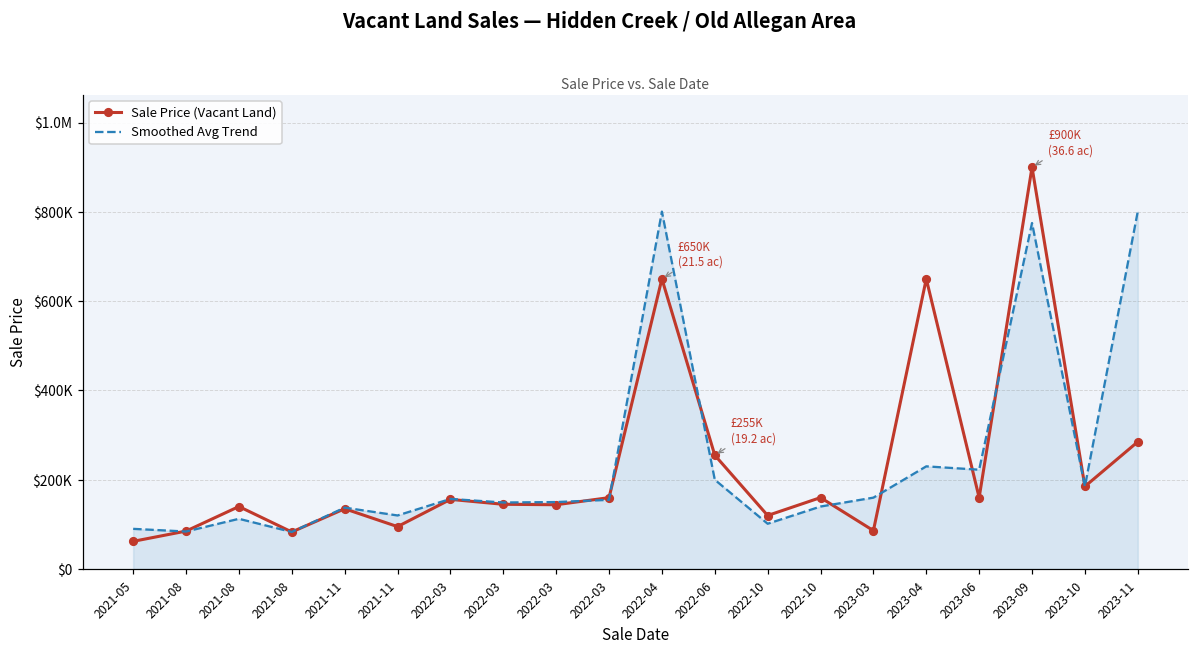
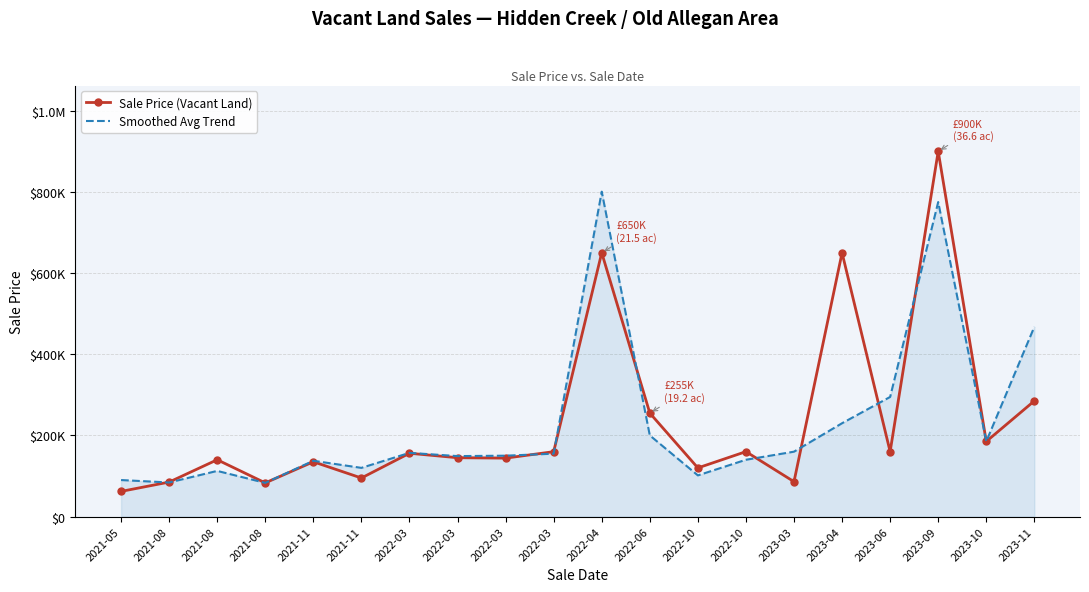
Smoothed Avg Trend, 2023-06: $220000 -> $290000
Smoothed Avg Trend, 2023-11: $800000 -> $470000
